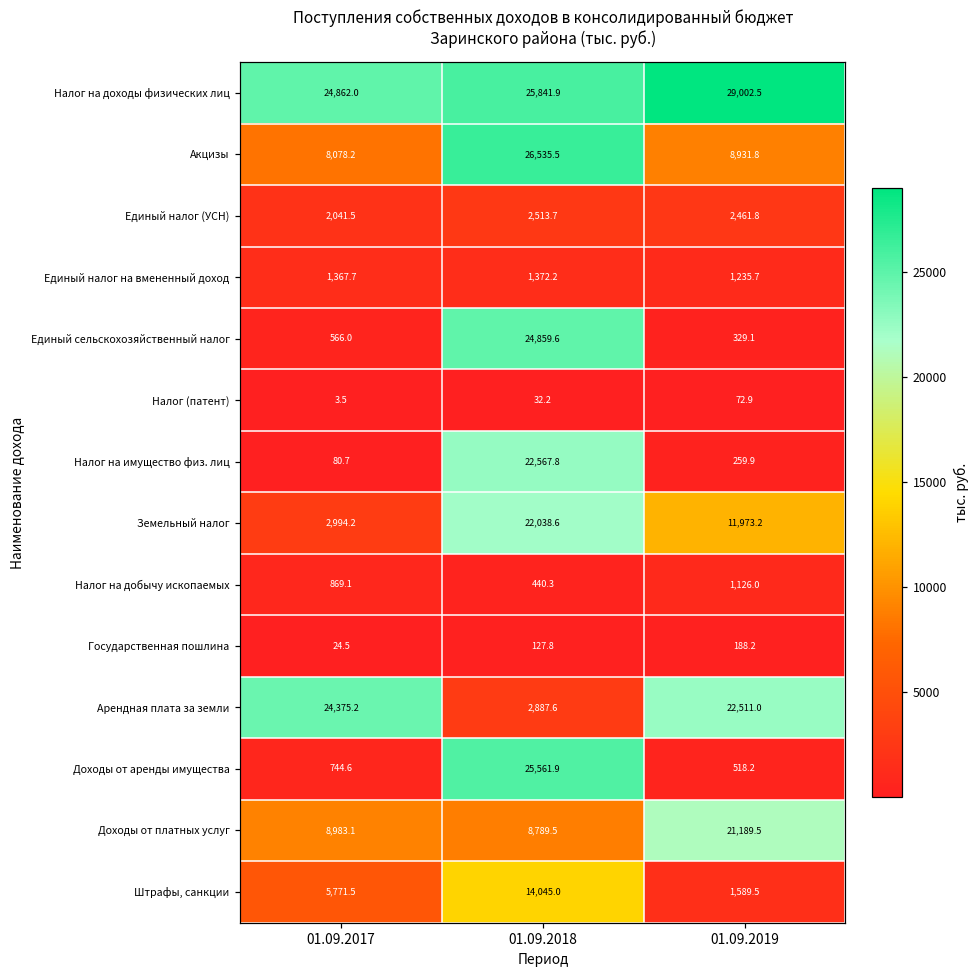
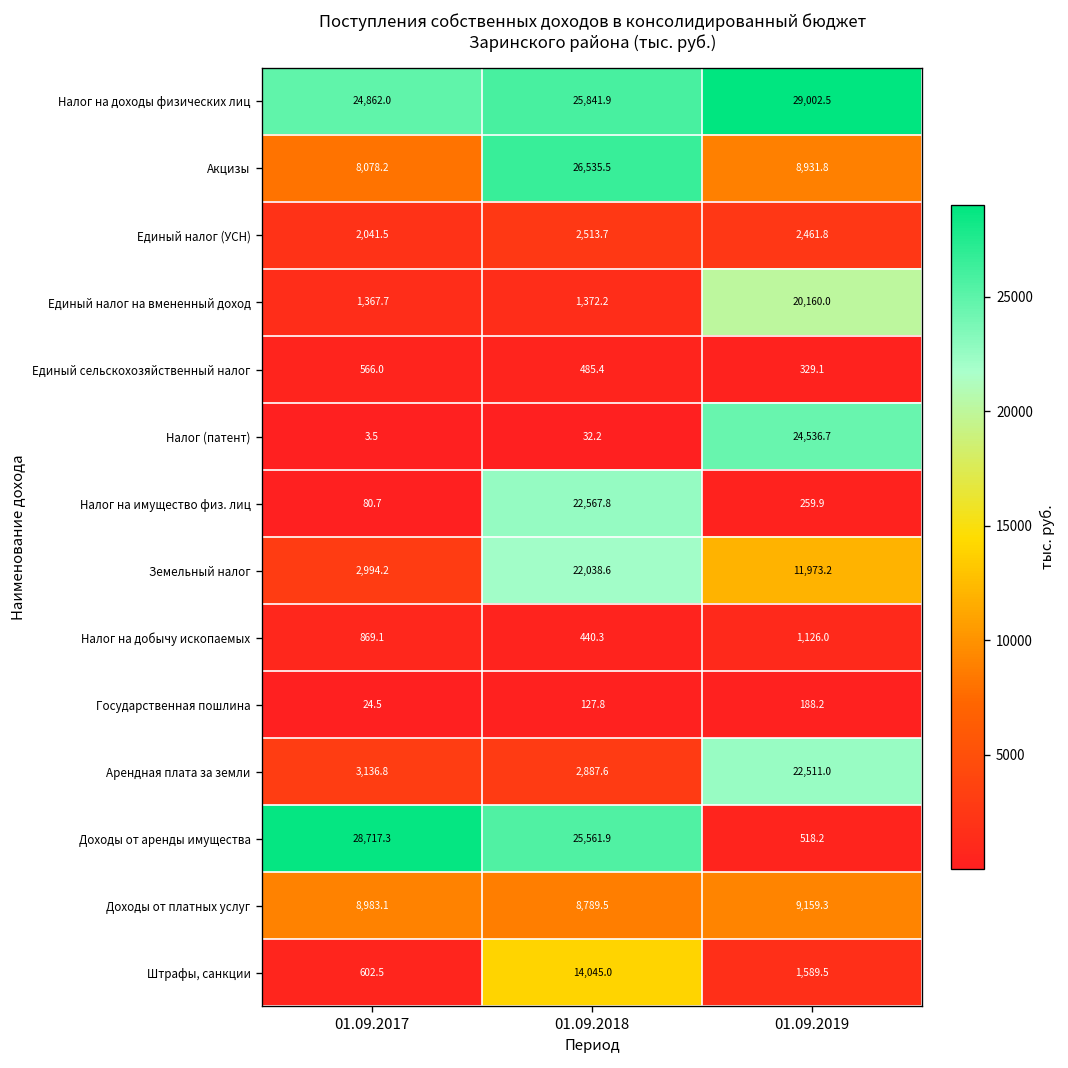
Единый налог на вмененный доход, 01.09.2019: 1,235.7 -> 20,160.0
Единый сельскохозяйственный налог, 01.09.2018: 24,859.6 -> 485.4
Налог (патент), 01.09.2019: 72.9 -> 24,536.7
Арендная плата за земли, 01.09.2017: 24,375.2 -> 3,136.8
Доходы от аренды имущества, 01.09.2017: 744.6 -> 28,717.3
Доходы от платных услуг, 01.09.2019: 21,189.5 -> 9,159.3
Штрафы, санкции, 01.09.2017: 5,771.5 -> 602.5
